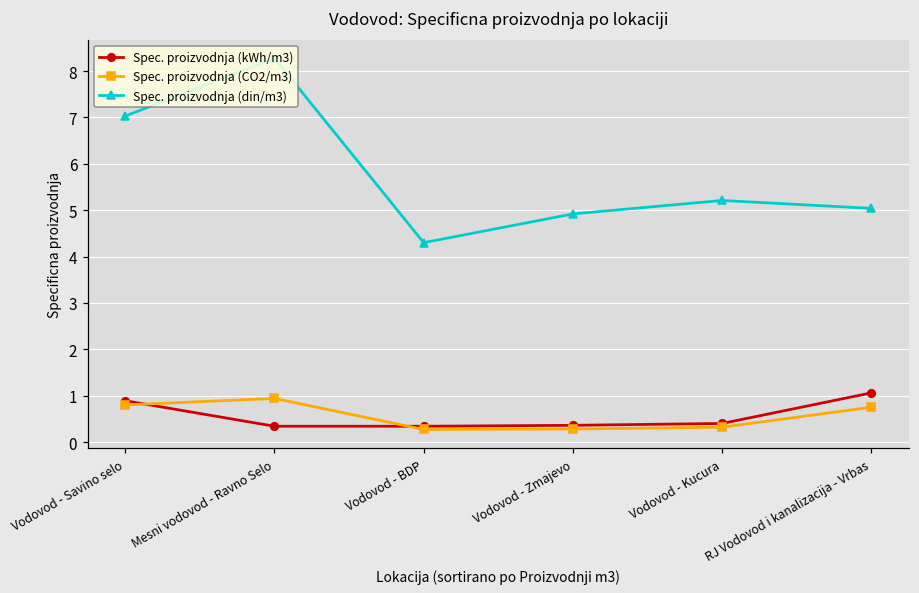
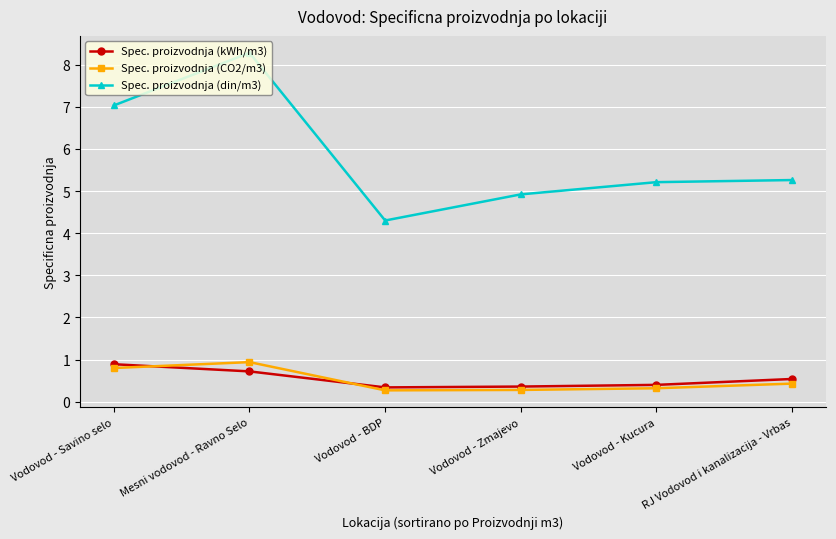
Spec. proizvodnja (kWh/m3), Mesni vodovod - Ravno Selo: 0.3 -> 0.7
Spec. proizvodnja (kWh/m3), RJ Vodovod i kanalizacija - Vrbas: 1.1 -> 0.5
Spec. proizvodnja (CO2/m3), RJ Vodovod i kanalizacija - Vrbas: 0.8 -> 0.4
Spec. proizvodnja (din/m3), RJ Vodovod i kanalizacija - Vrbas: 5.0 -> 5.3
